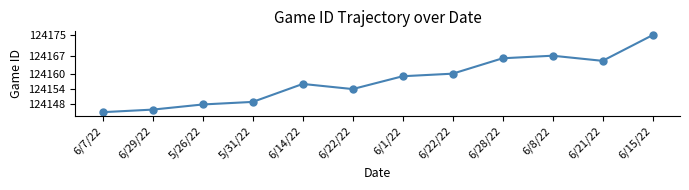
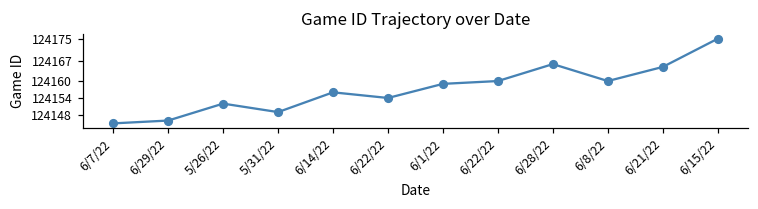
5/26/22: 124148 -> 124152
6/8/22: 124167 -> 124160
